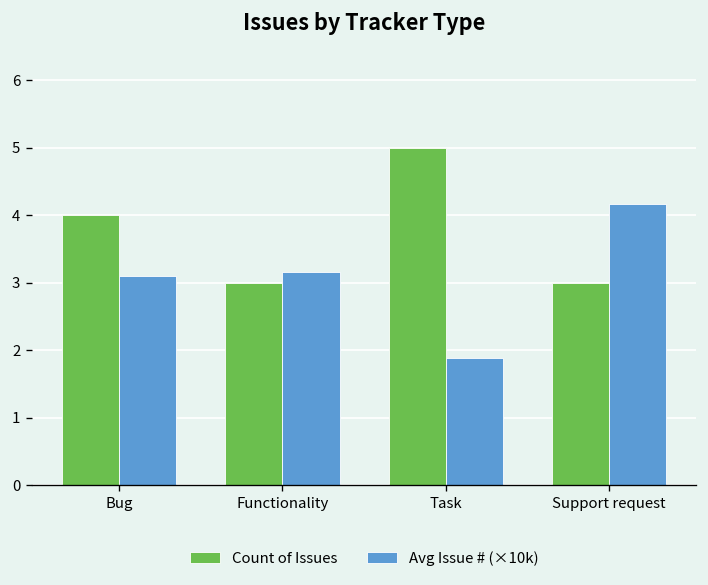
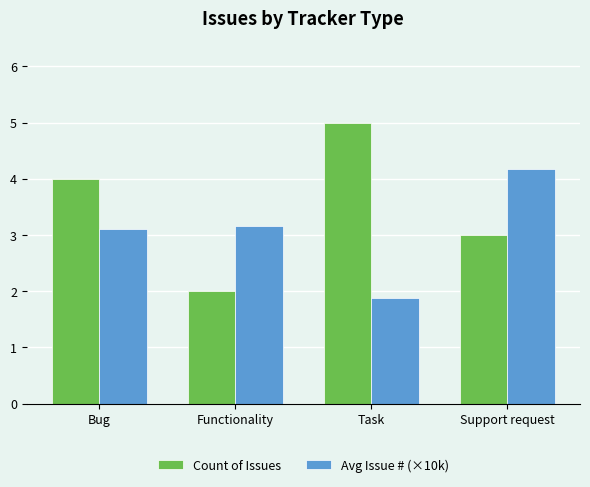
Count of Issues, Functionality: 3 -> 2
